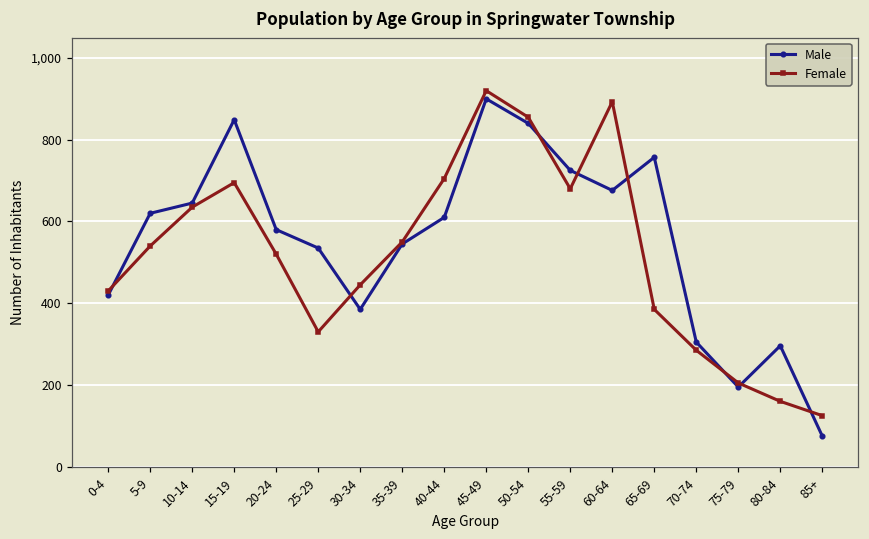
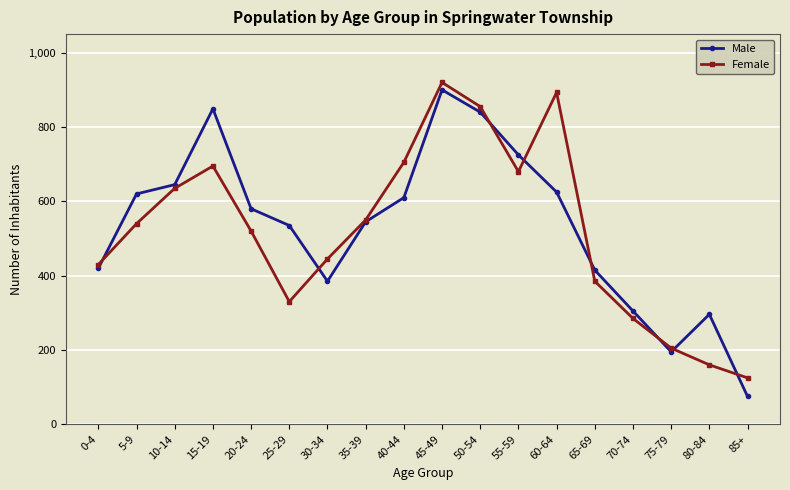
Male, 60-64: 680 -> 630
Male, 65-69: 760 -> 420
